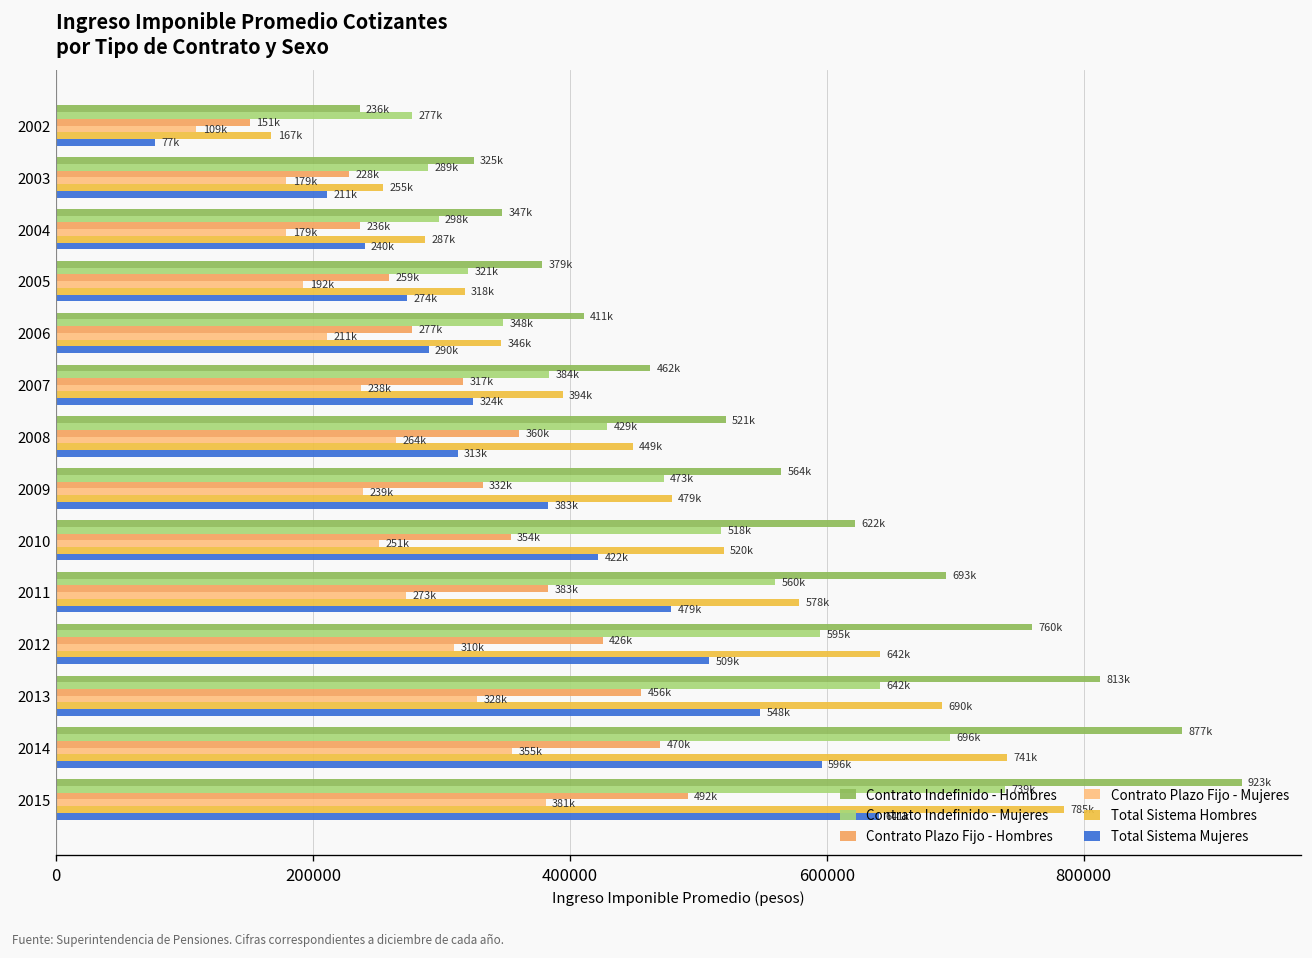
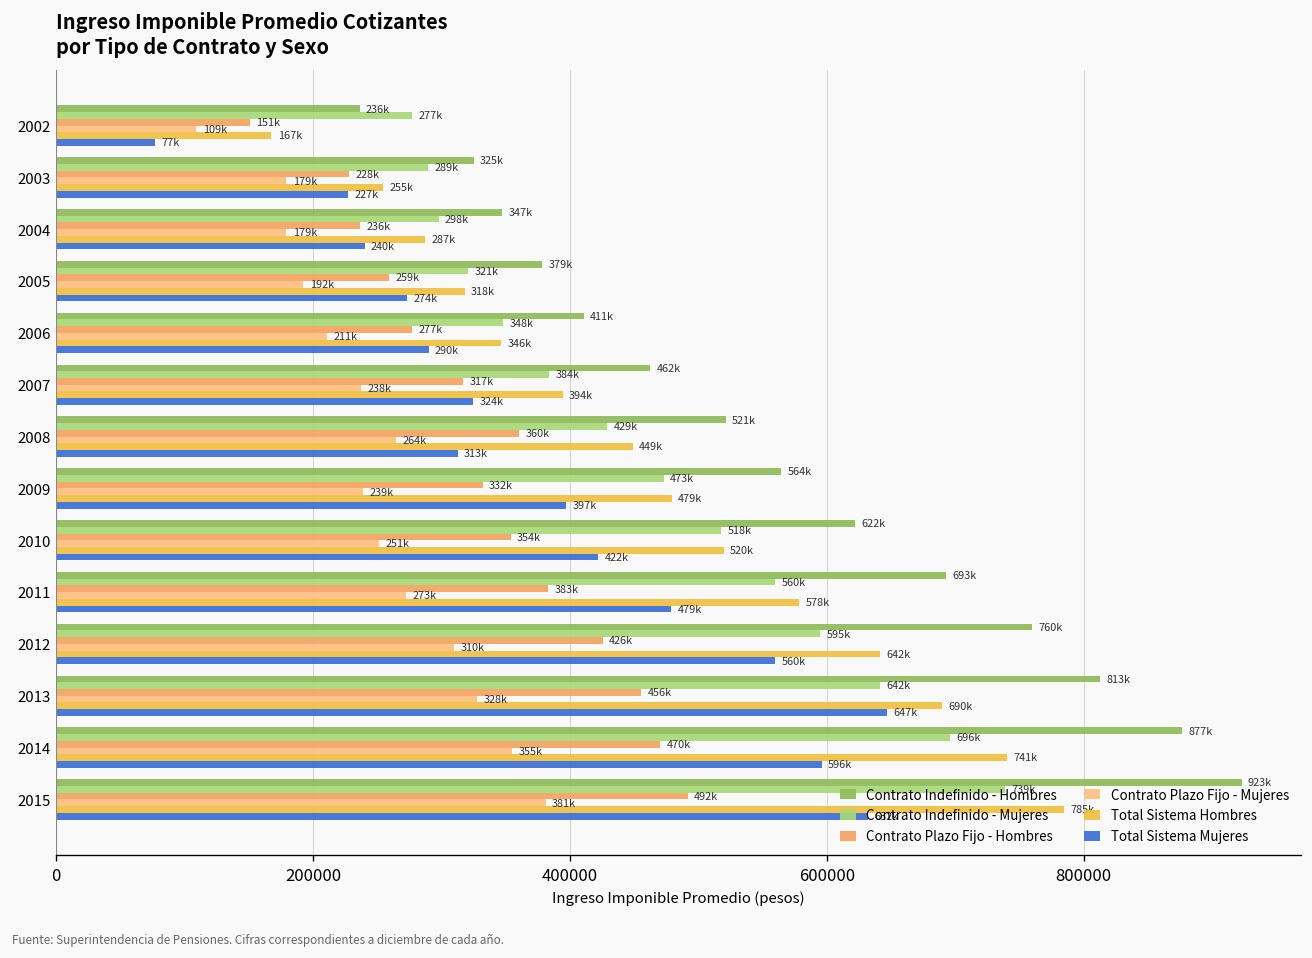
Total Sistema Mujeres, 2003: 211k -> 227k
Total Sistema Mujeres, 2009: 383k -> 397k
Total Sistema Mujeres, 2012: 509k -> 560k
Total Sistema Mujeres, 2013: 548k -> 647k
Total Sistema Mujeres, 2015: 641k -> 632k
